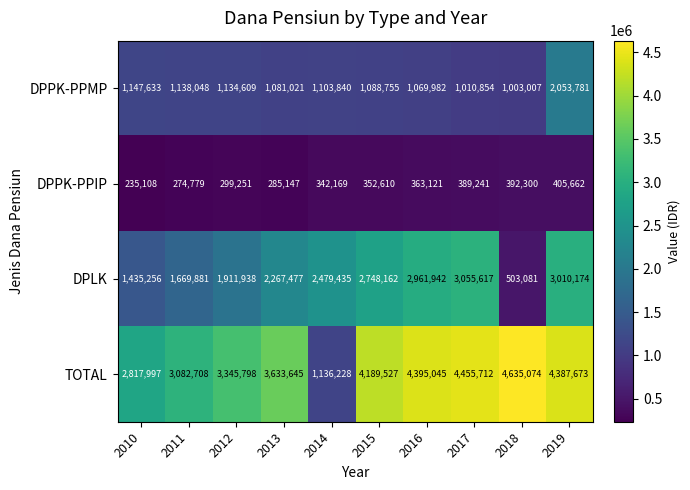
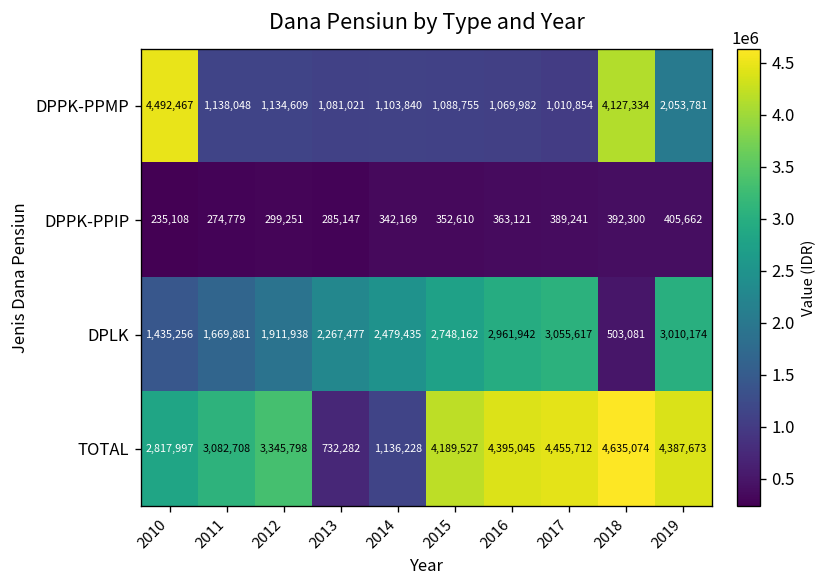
DPPK-PPMP, 2010: 1,147,633 -> 4,492,467
DPPK-PPMP, 2018: 1,003,007 -> 4,127,334
TOTAL, 2013: 3,633,645 -> 732,282
